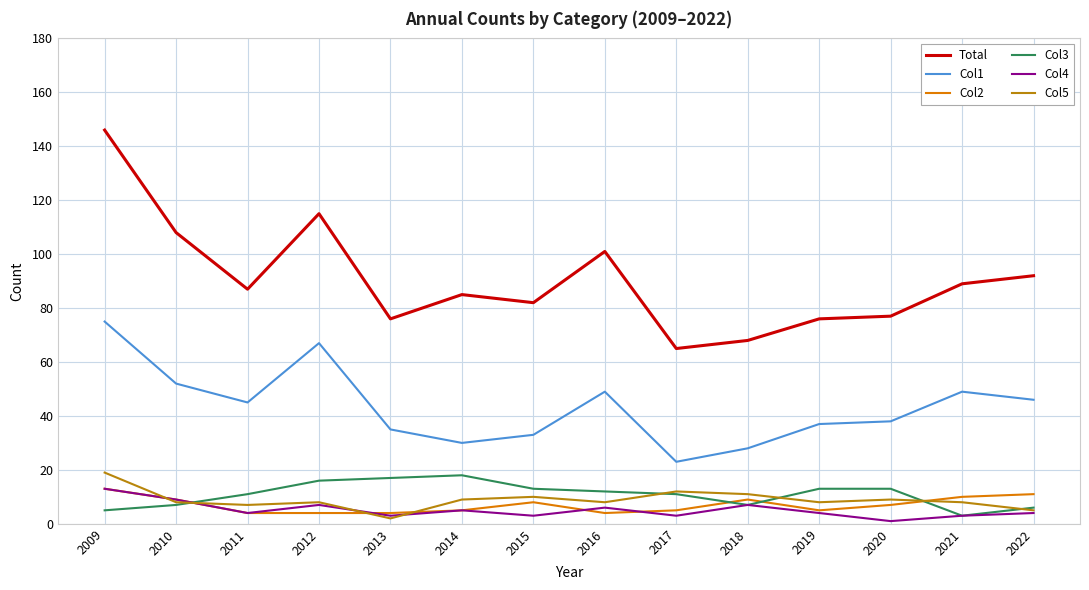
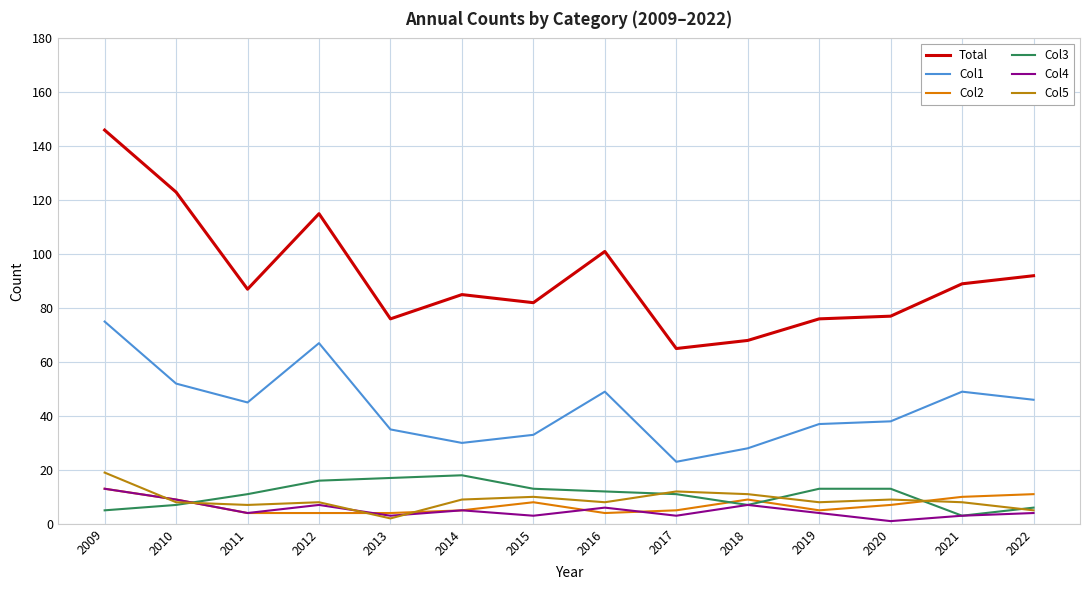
Total, 2010: 108 -> 123
